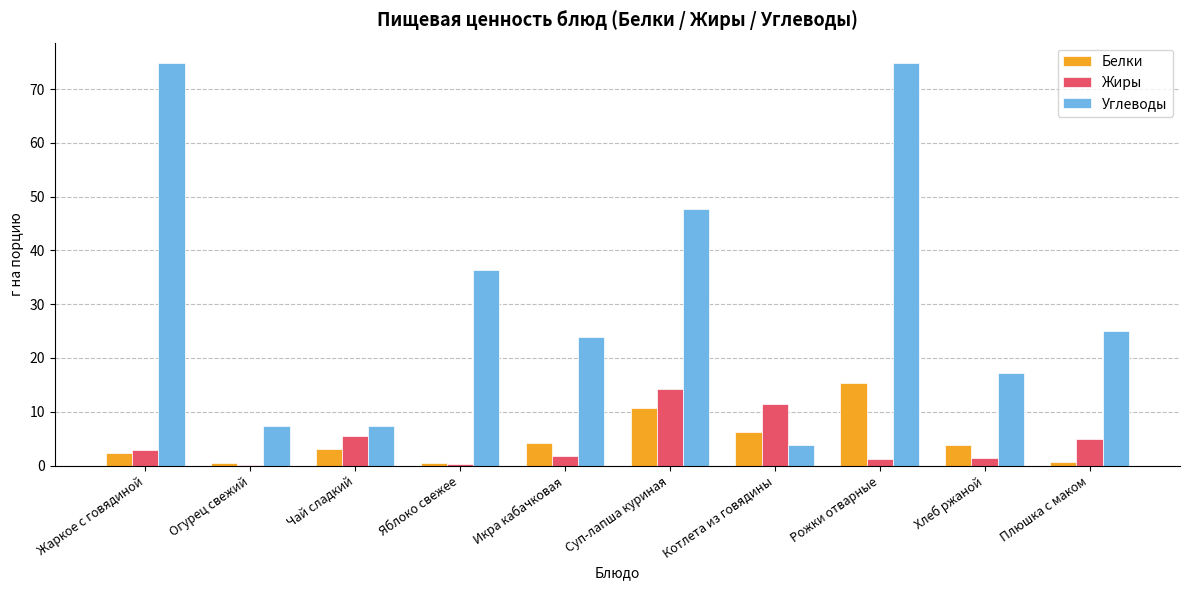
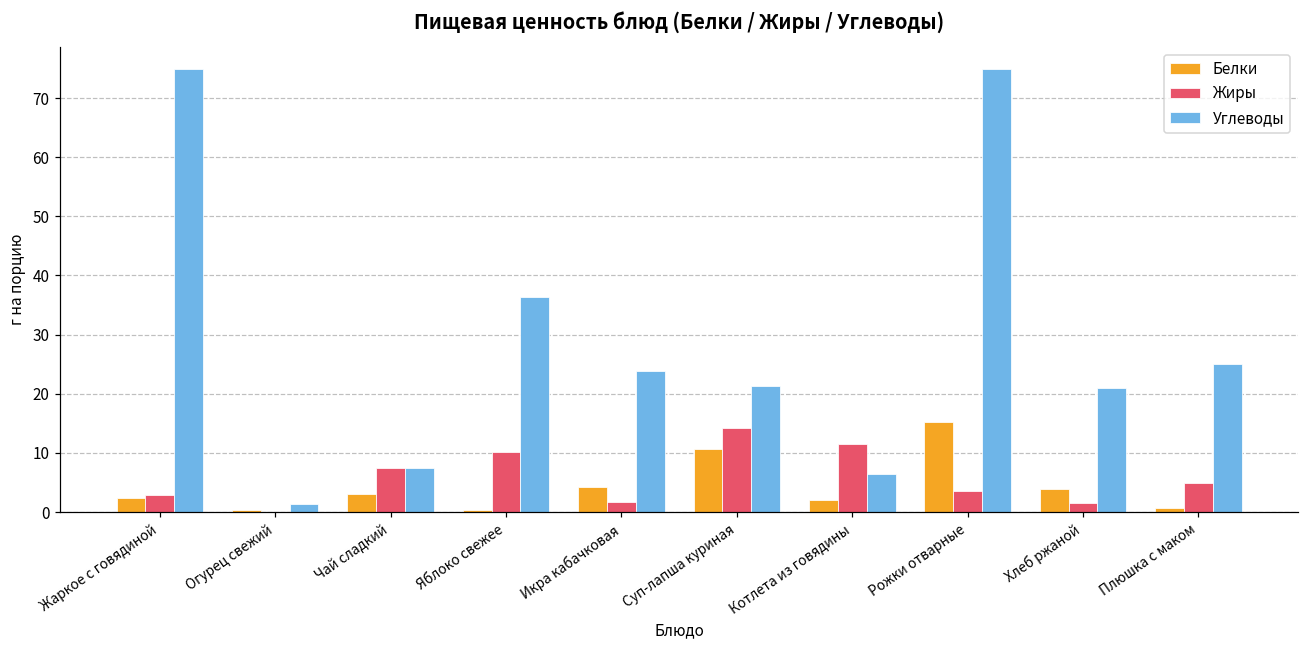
Углеводы, Огурец свежий: 7 -> 1
Жиры, Чай сладкий: 5 -> 7
Жиры, Яблоко свежее: 0 -> 10
Углеводы, Суп-лапша куриная: 48 -> 21
Белки, Котлета из говядины: 6 -> 2
Углеводы, Котлета из говядины: 4 -> 6
Жиры, Рожки отварные: 1 -> 3
Углеводы, Хлеб ржаной: 17 -> 21
